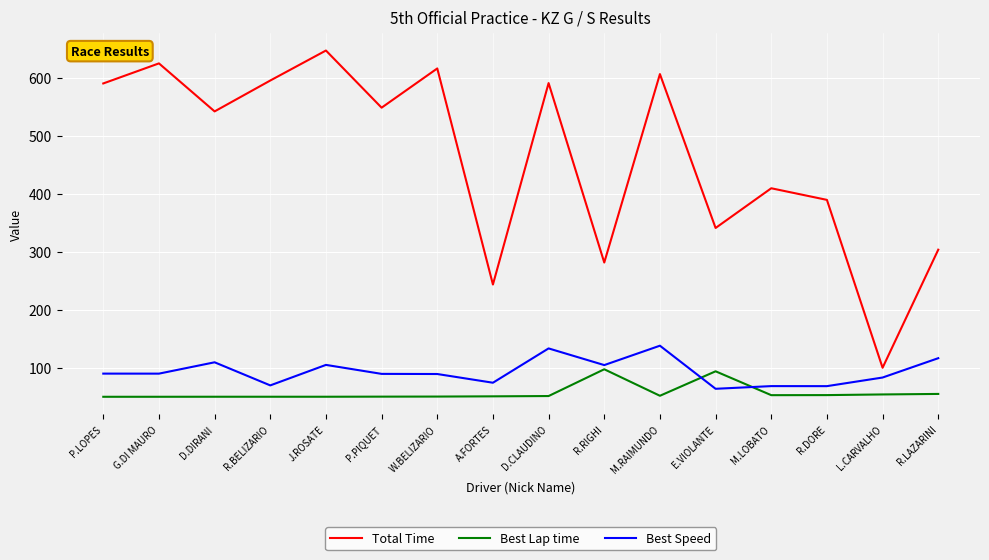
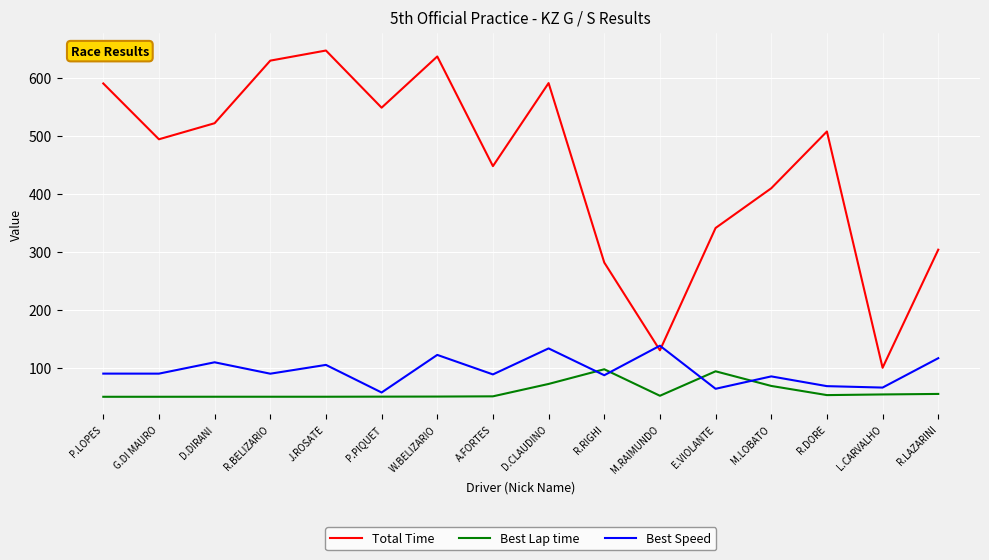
Total Time, G.DI MAURO: 630 -> 490
Total Time, D.DIRANI: 540 -> 520
Total Time, R.BELIZARIO: 600 -> 630
Best Speed, R.BELIZARIO: 70 -> 90
Best Speed, P.PIQUET: 90 -> 60
Total Time, W.BELIZARIO: 620 -> 640
Best Speed, W.BELIZARIO: 90 -> 120
Total Time, A.FORTES: 240 -> 450
Best Speed, A.FORTES: 70 -> 90
Best Lap time, D.CLAUDINO: 50 -> 70
Best Speed, R.RIGHI: 100 -> 90
Total Time, M.RAIMUNDO: 610 -> 130
Best Lap time, M.LOBATO: 50 -> 70
Best Speed, M.LOBATO: 70 -> 80
Total Time, R.DORE: 390 -> 510
Best Speed, L.CARVALHO: 80 -> 70
